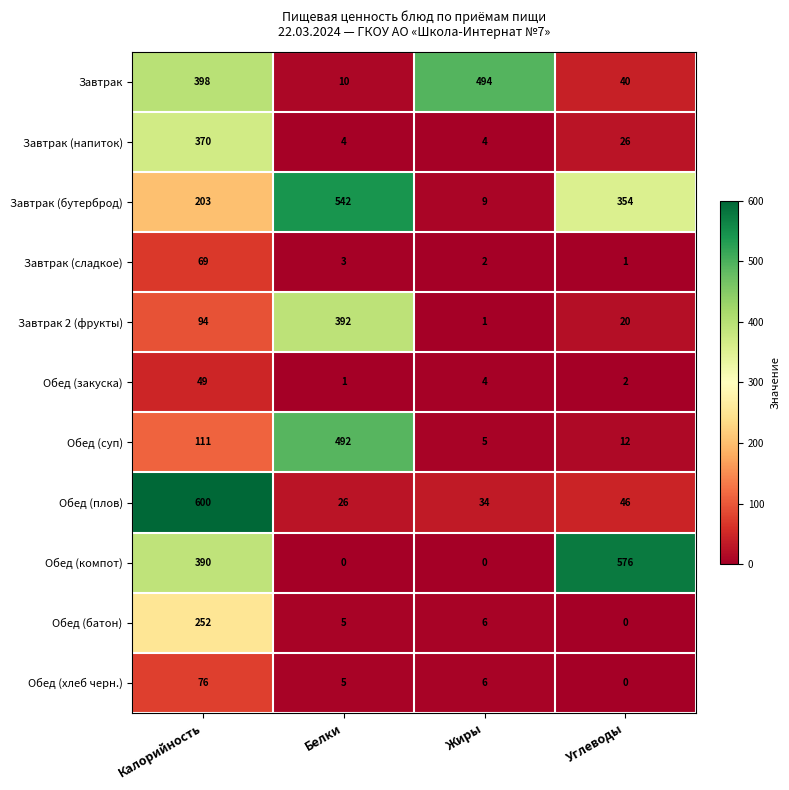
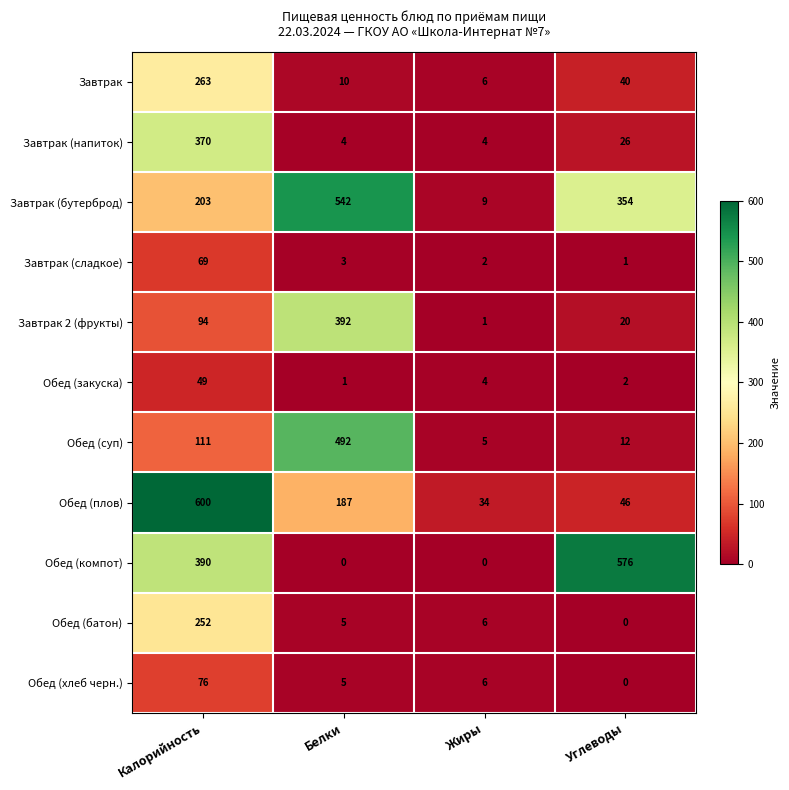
Завтрак, Калорийность: 398 -> 263
Завтрак, Жиры: 494 -> 6
Обед (плов), Белки: 26 -> 187
